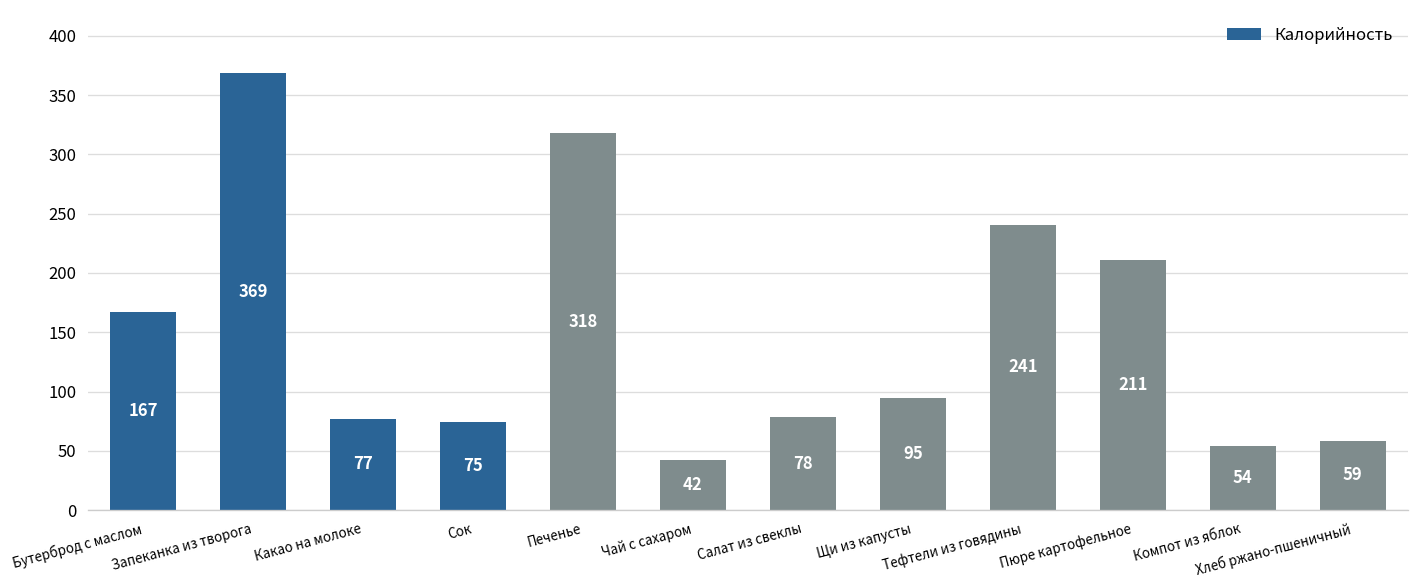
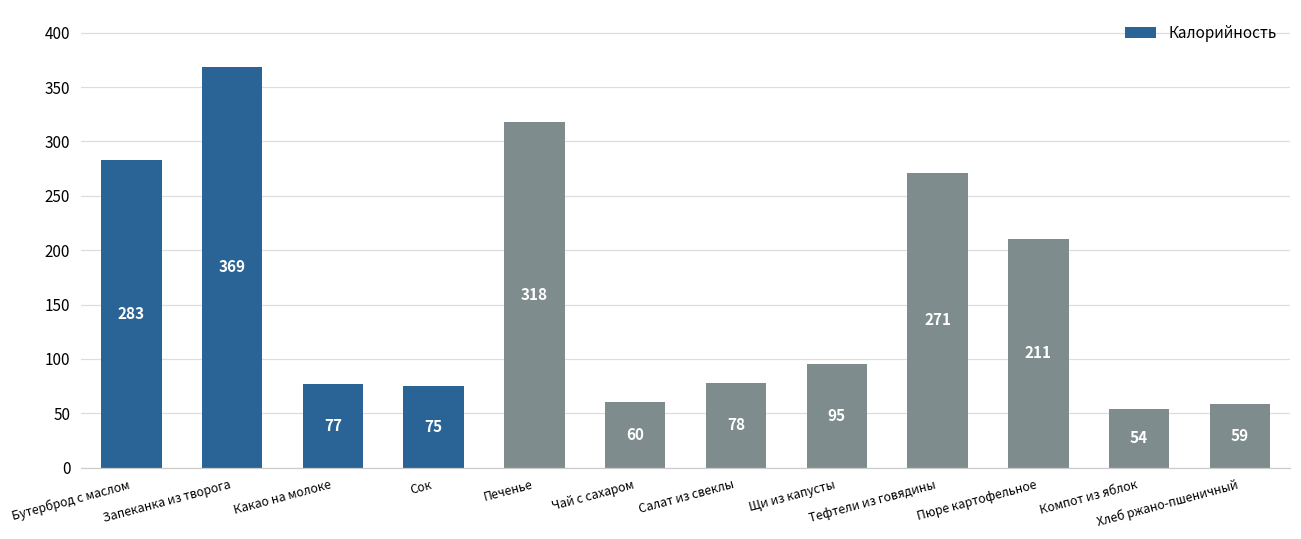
Бутерброд с маслом: 167 -> 283
Чай с сахаром: 42 -> 60
Тефтели из говядины: 241 -> 271
